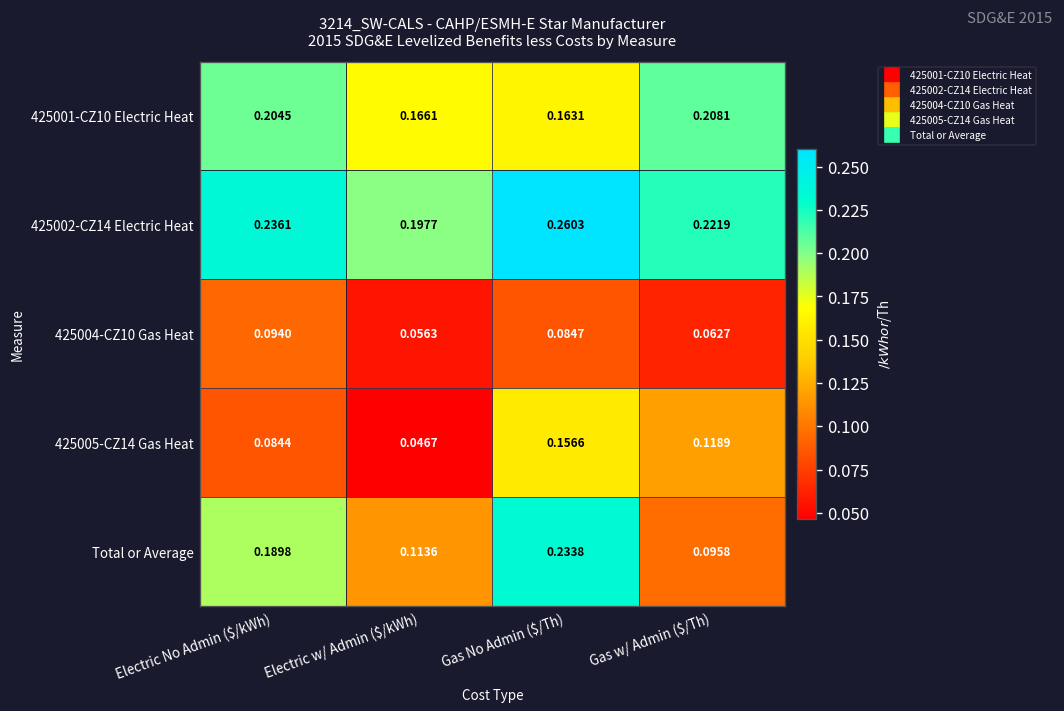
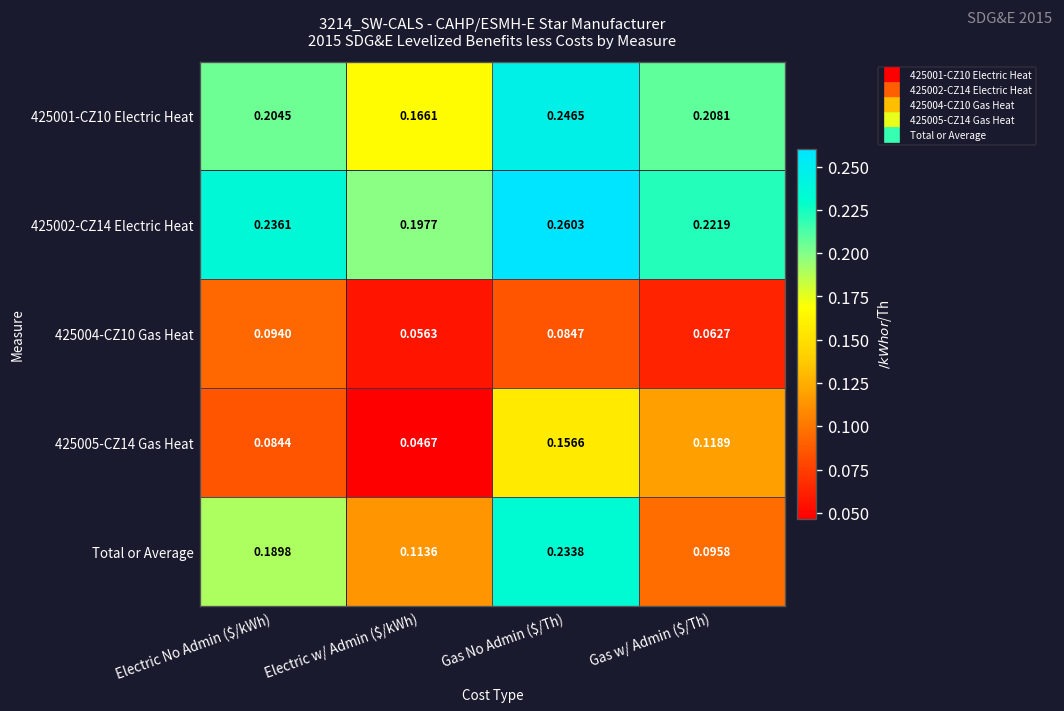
425001-CZ10 Electric Heat, Gas No Admin ($/Th): 0.1631 -> 0.2465
